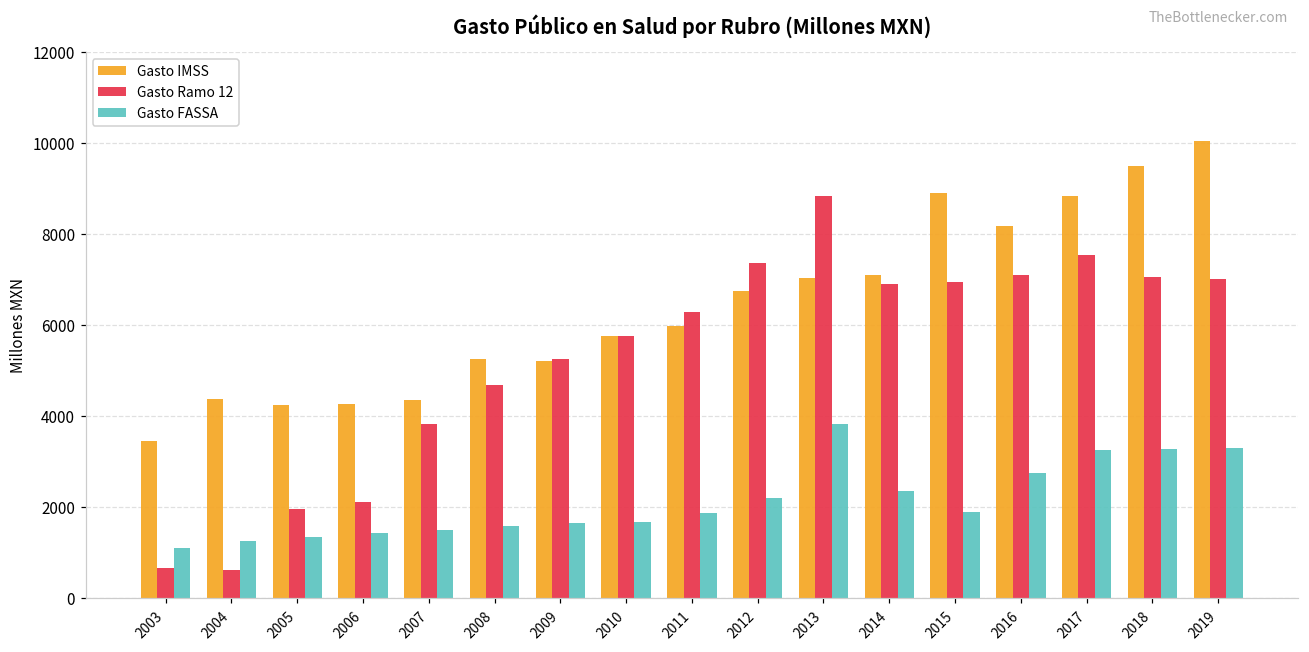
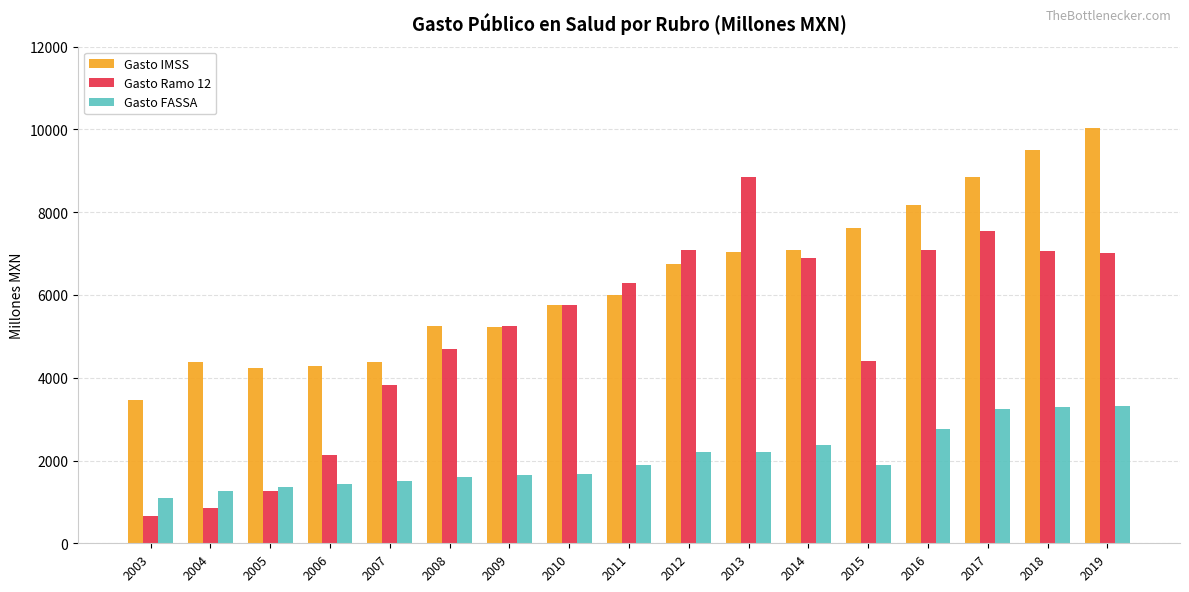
Gasto Ramo 12, 2004: 600 -> 900
Gasto Ramo 12, 2005: 2000 -> 1300
Gasto Ramo 12, 2012: 7400 -> 7100
Gasto FASSA, 2013: 3800 -> 2200
Gasto IMSS, 2015: 8900 -> 7600
Gasto Ramo 12, 2015: 7000 -> 4400
